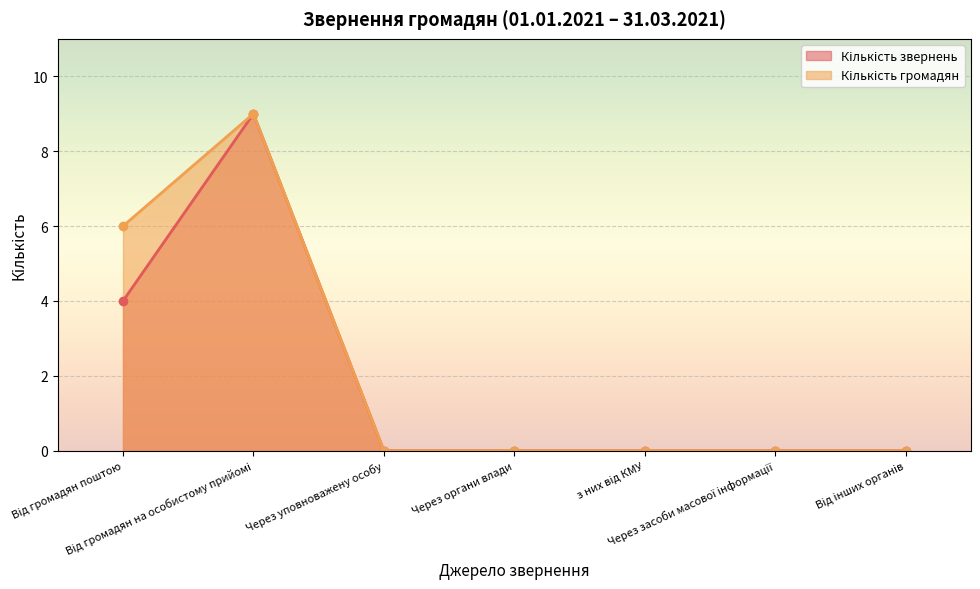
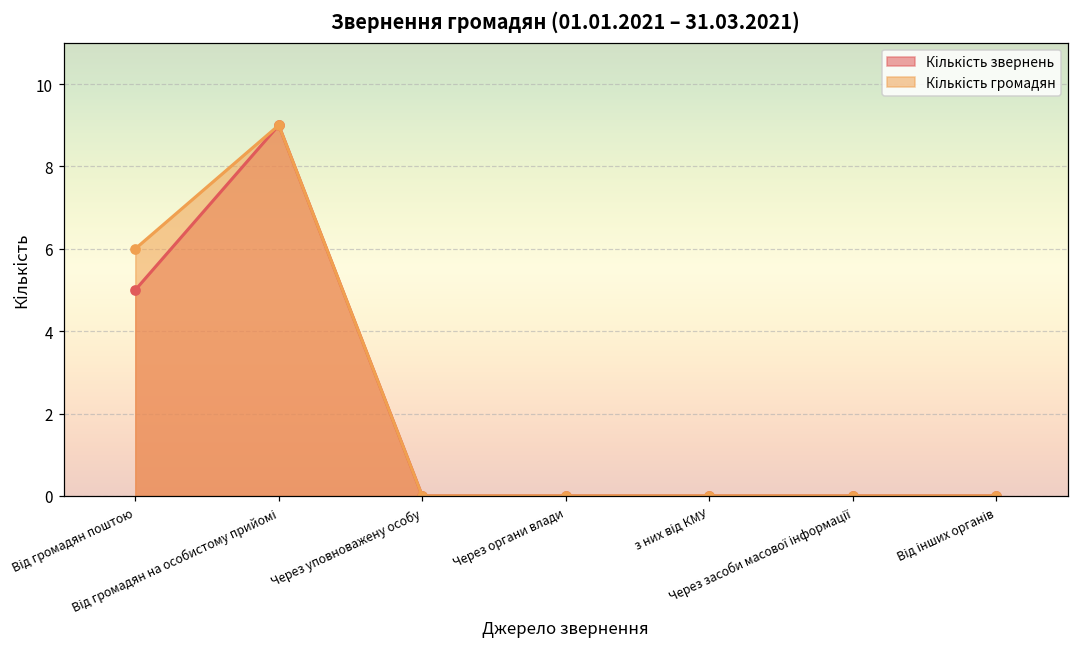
Кількість звернень, Від громадян поштою: 4 -> 5
